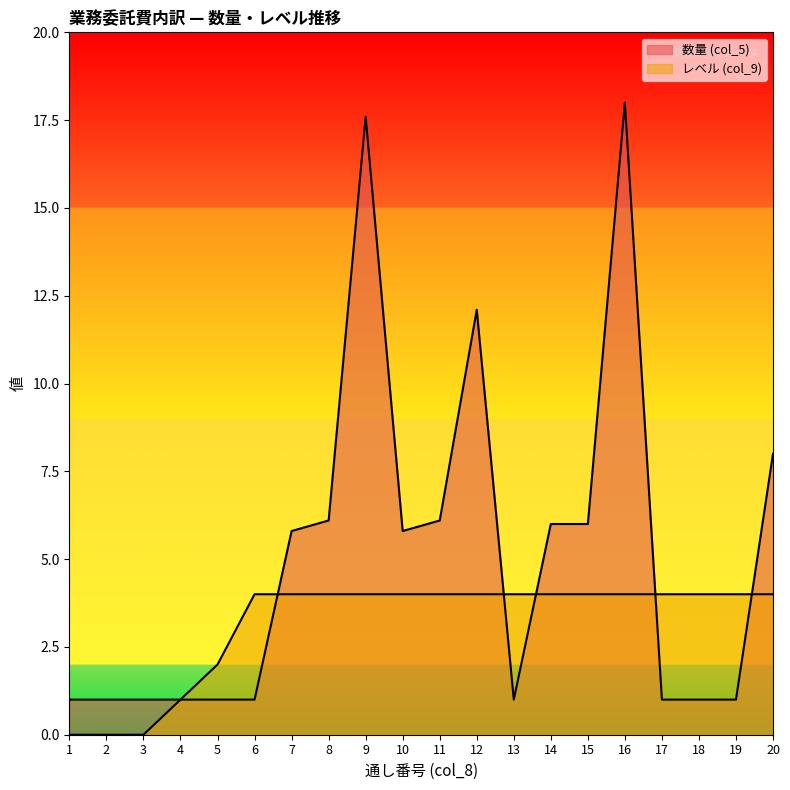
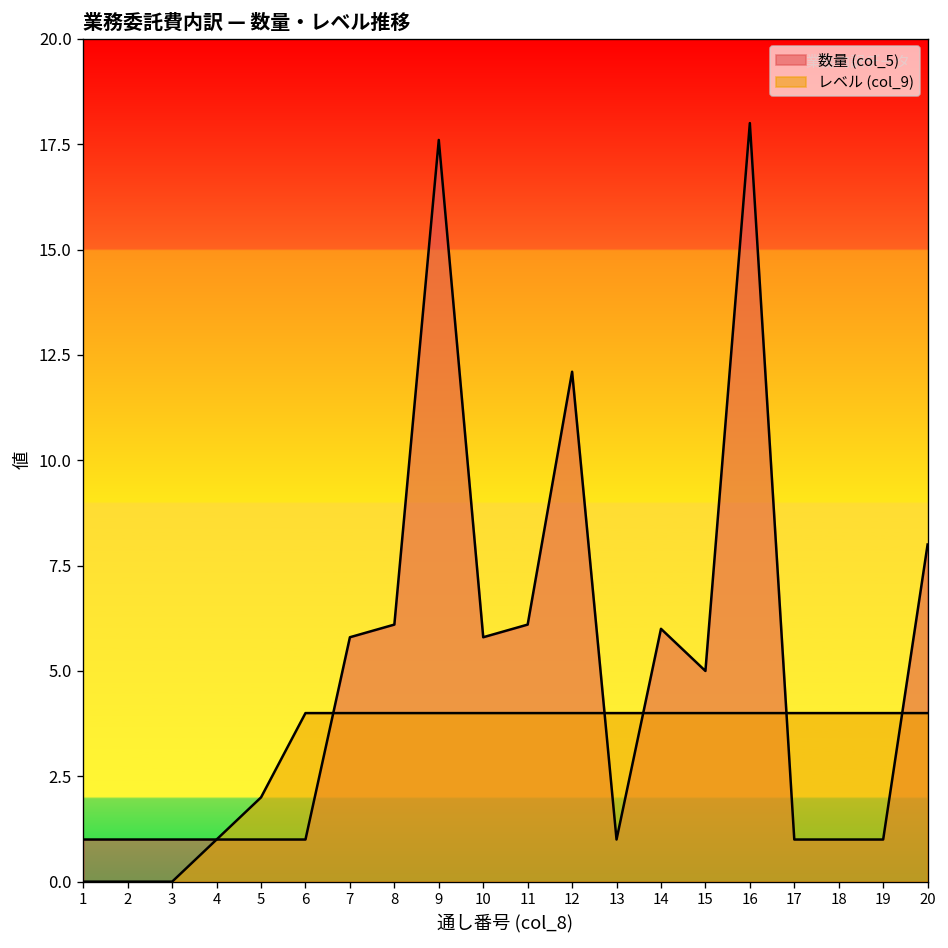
数量 (col_5), 15: 6 -> 5
